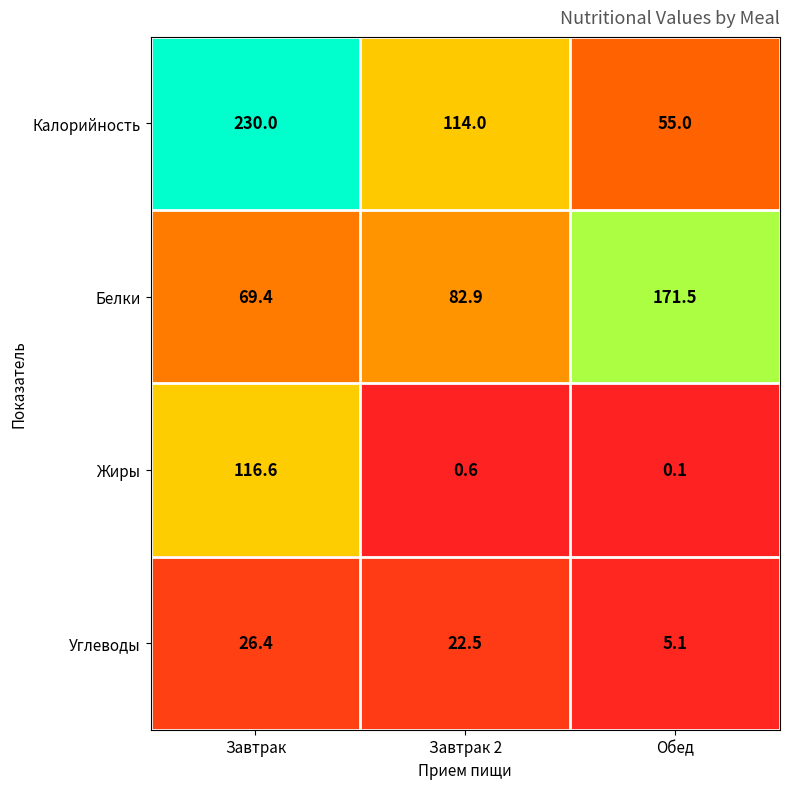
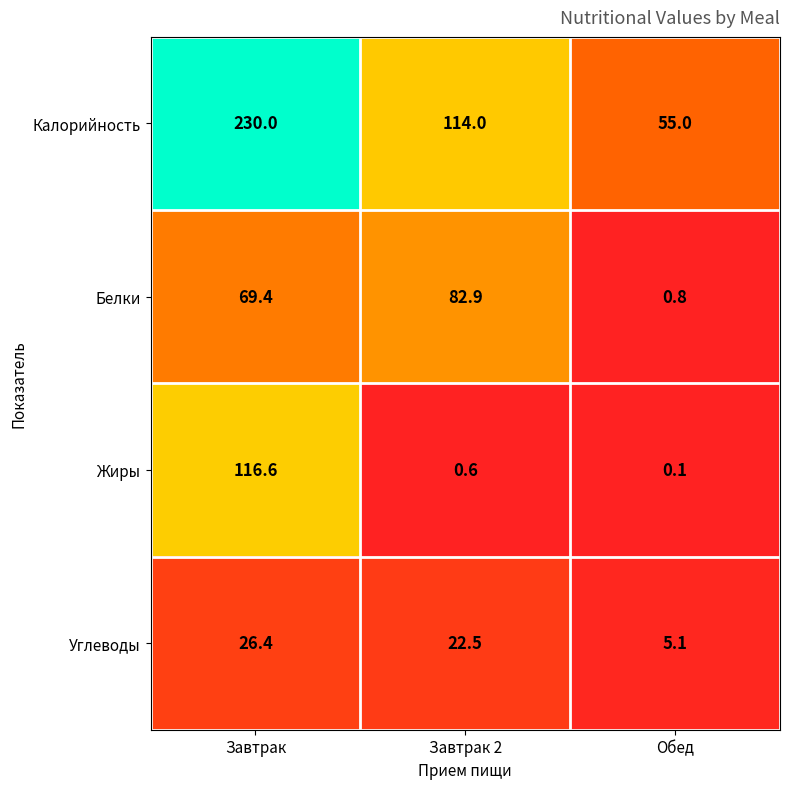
Белки, Обед: 171.5 -> 0.8
